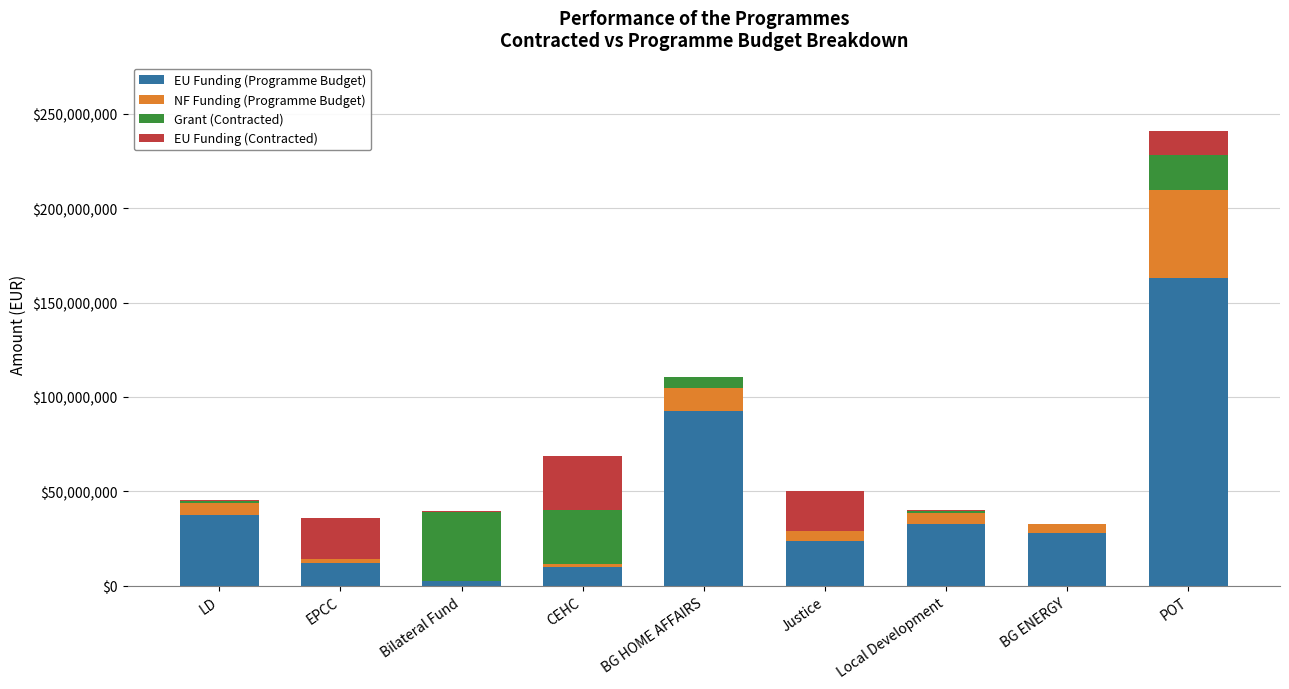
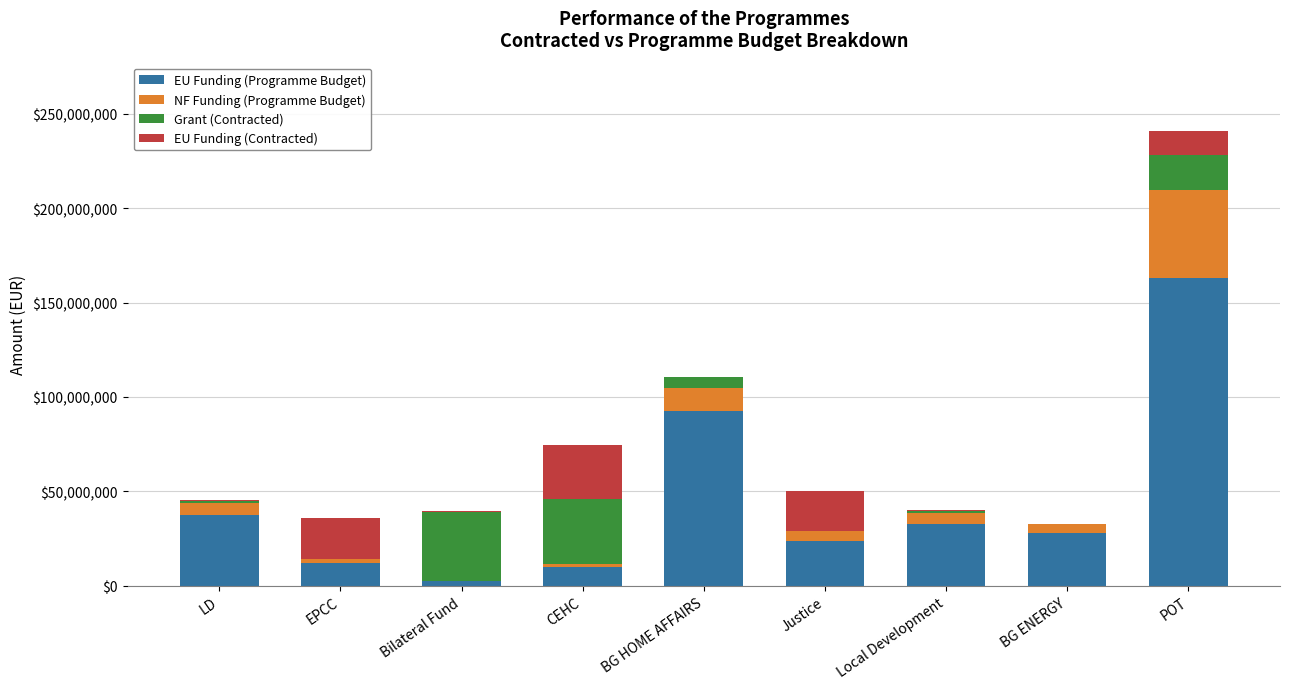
Grant (Contracted), CEHC: $28,000,000 -> $34,000,000
